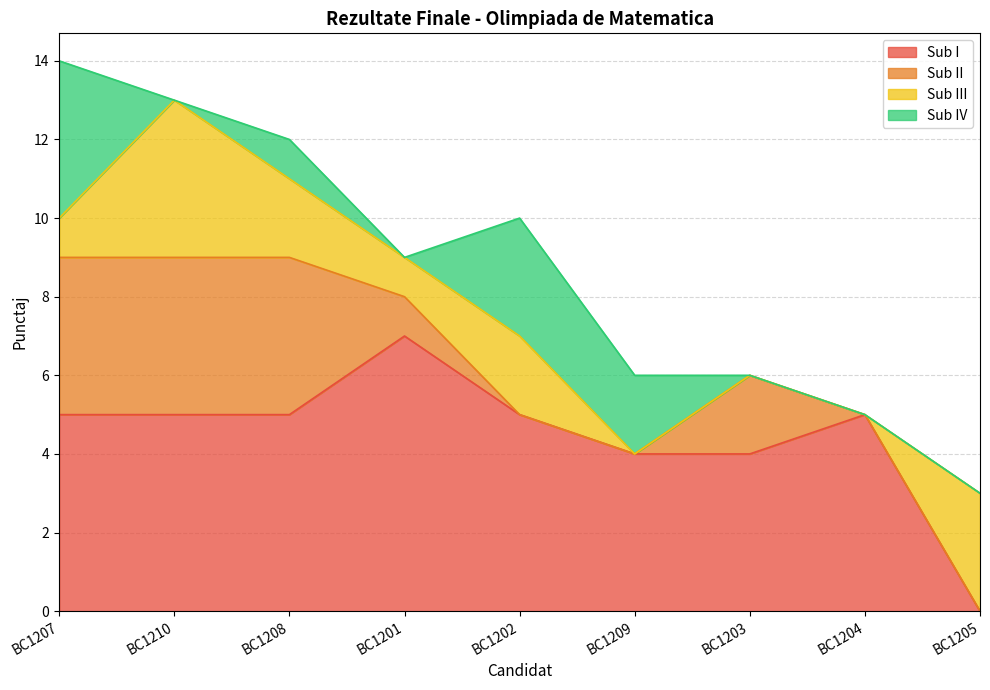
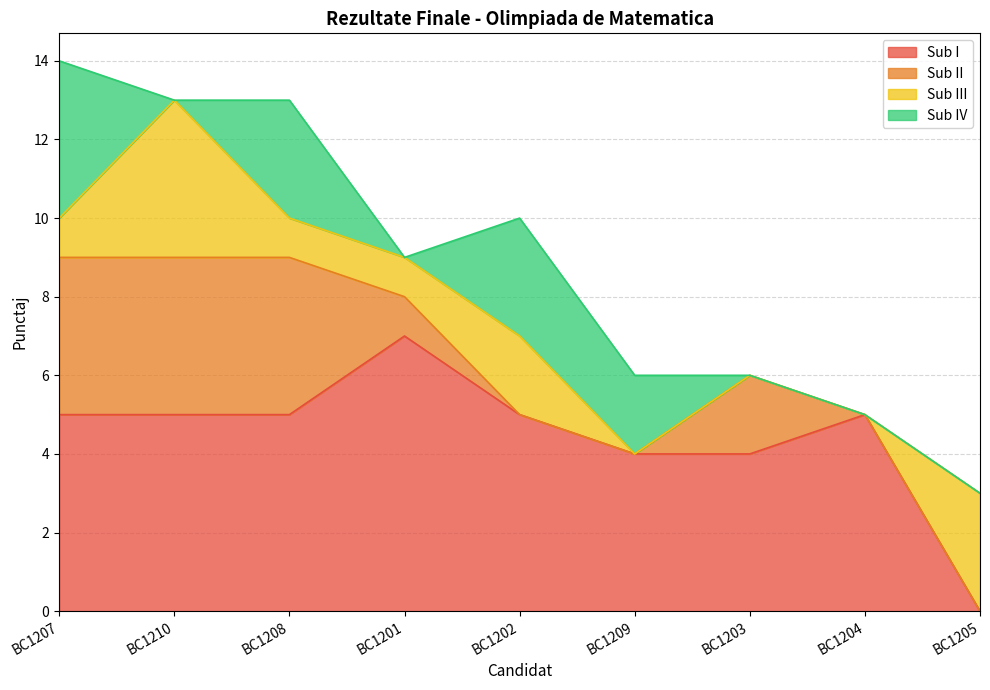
Sub III, BC1208: 2 -> 1
Sub IV, BC1208: 1 -> 3
